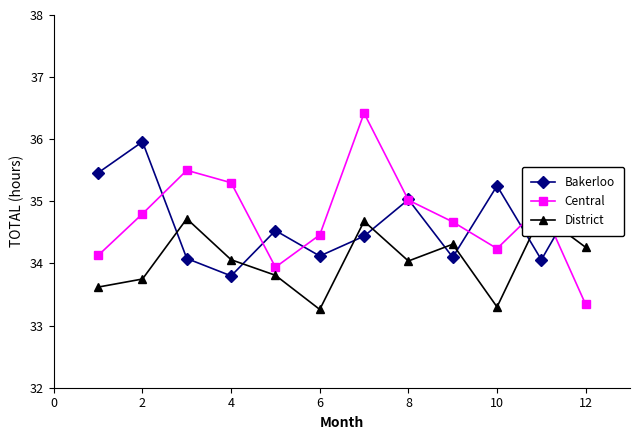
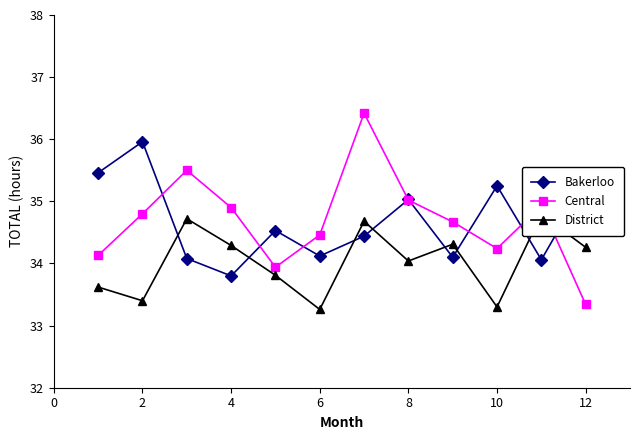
District, 2: 33.8 -> 33.4
Central, 4: 35.3 -> 34.9
District, 4: 34.1 -> 34.3
